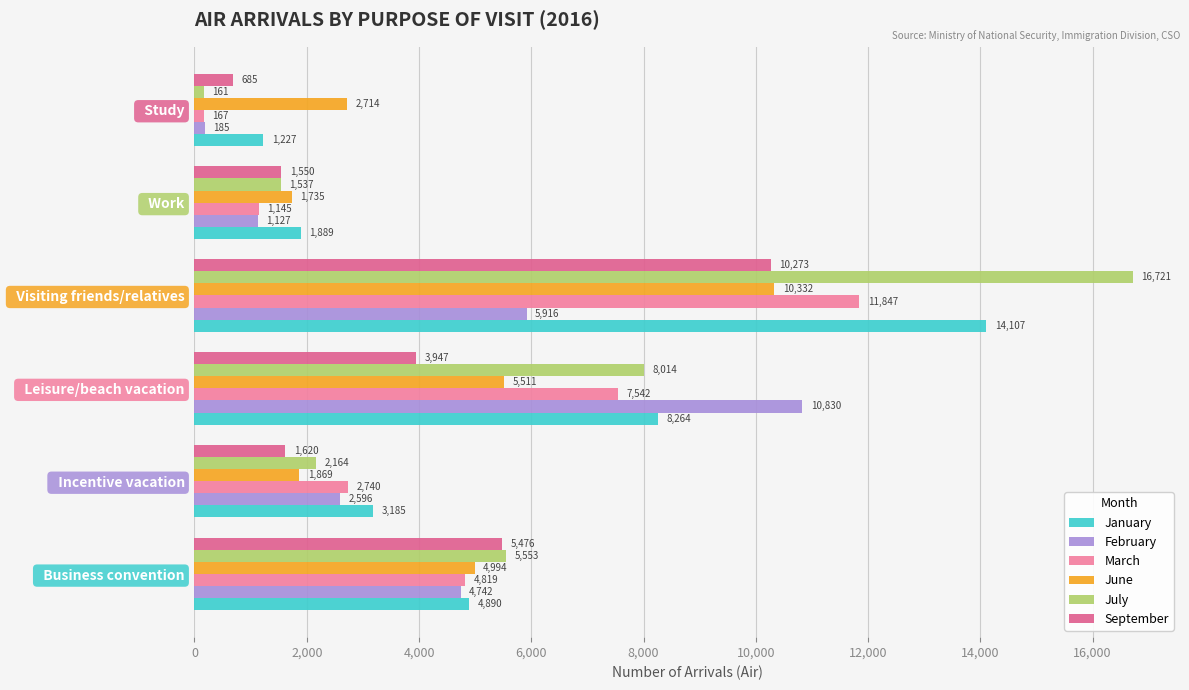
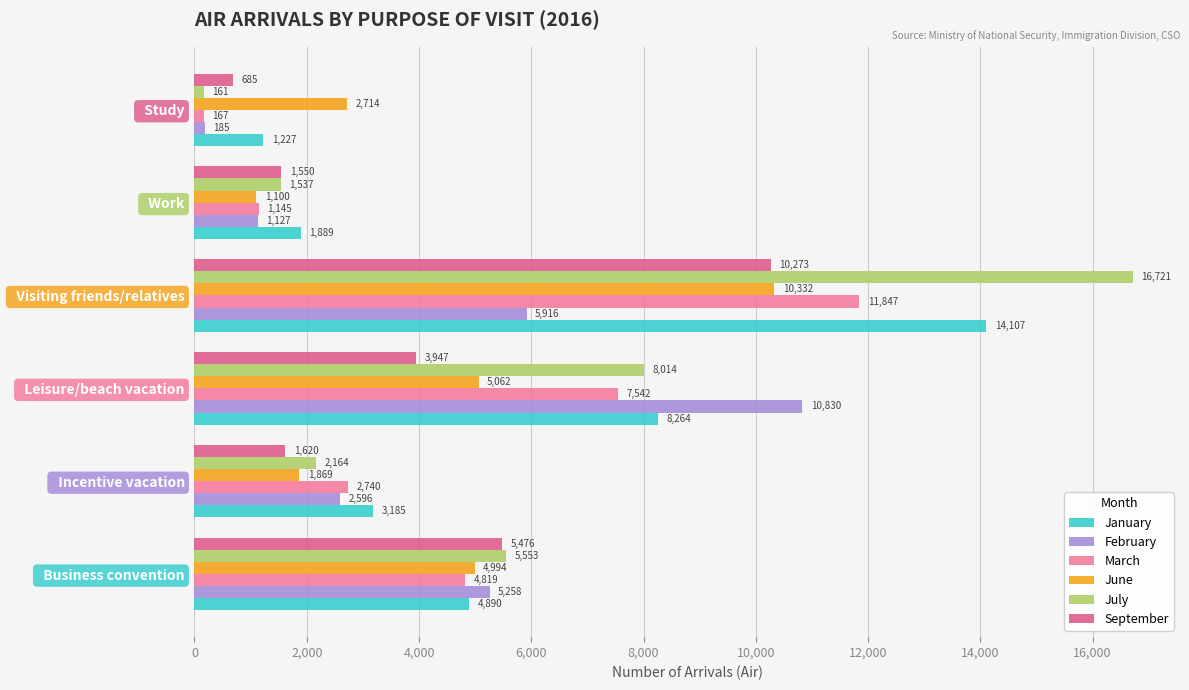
June, Work: 1,735 -> 1,100
June, Leisure/beach vacation: 5,511 -> 5,062
February, Business convention: 4,742 -> 5,258
